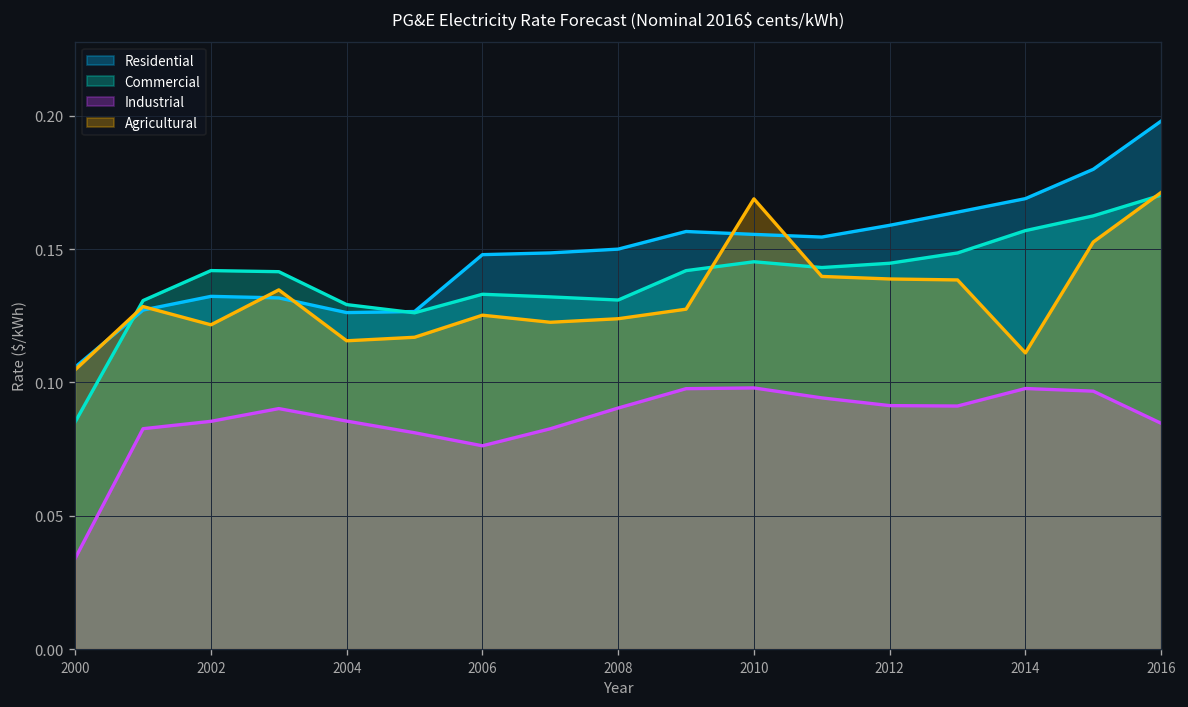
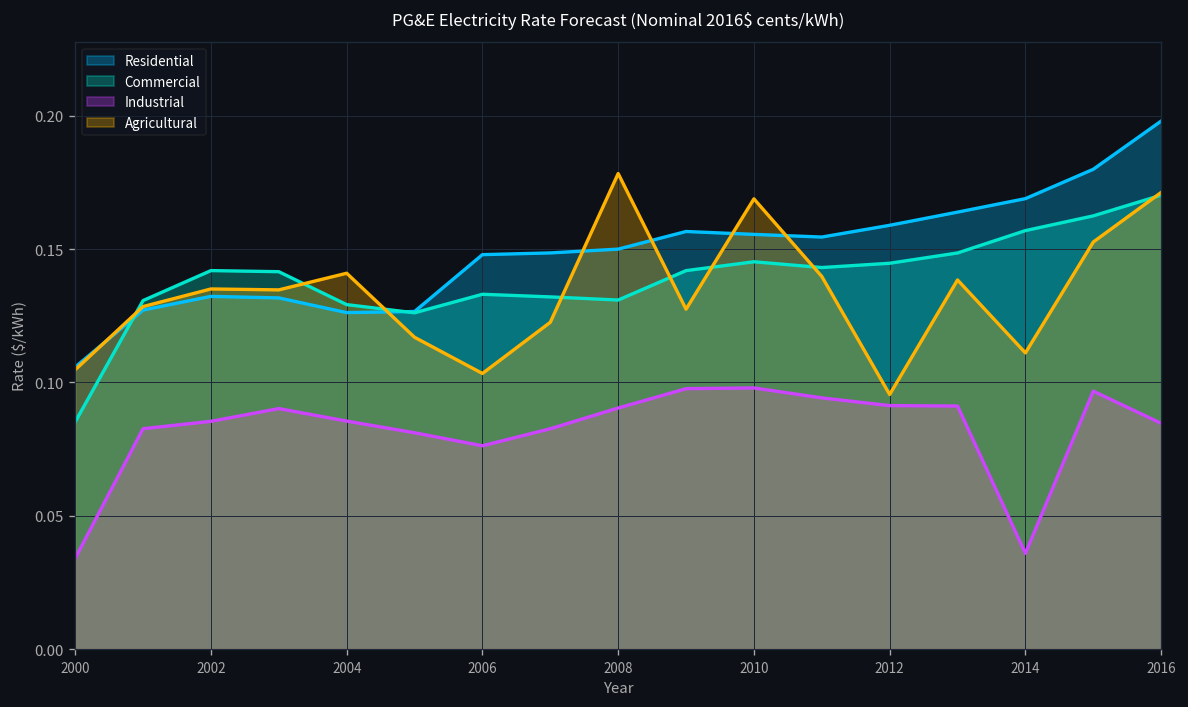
Agricultural, 2002: 0.122 -> 0.135
Agricultural, 2004: 0.116 -> 0.141
Agricultural, 2006: 0.125 -> 0.103
Agricultural, 2008: 0.124 -> 0.178
Agricultural, 2012: 0.139 -> 0.095
Industrial, 2014: 0.098 -> 0.036
